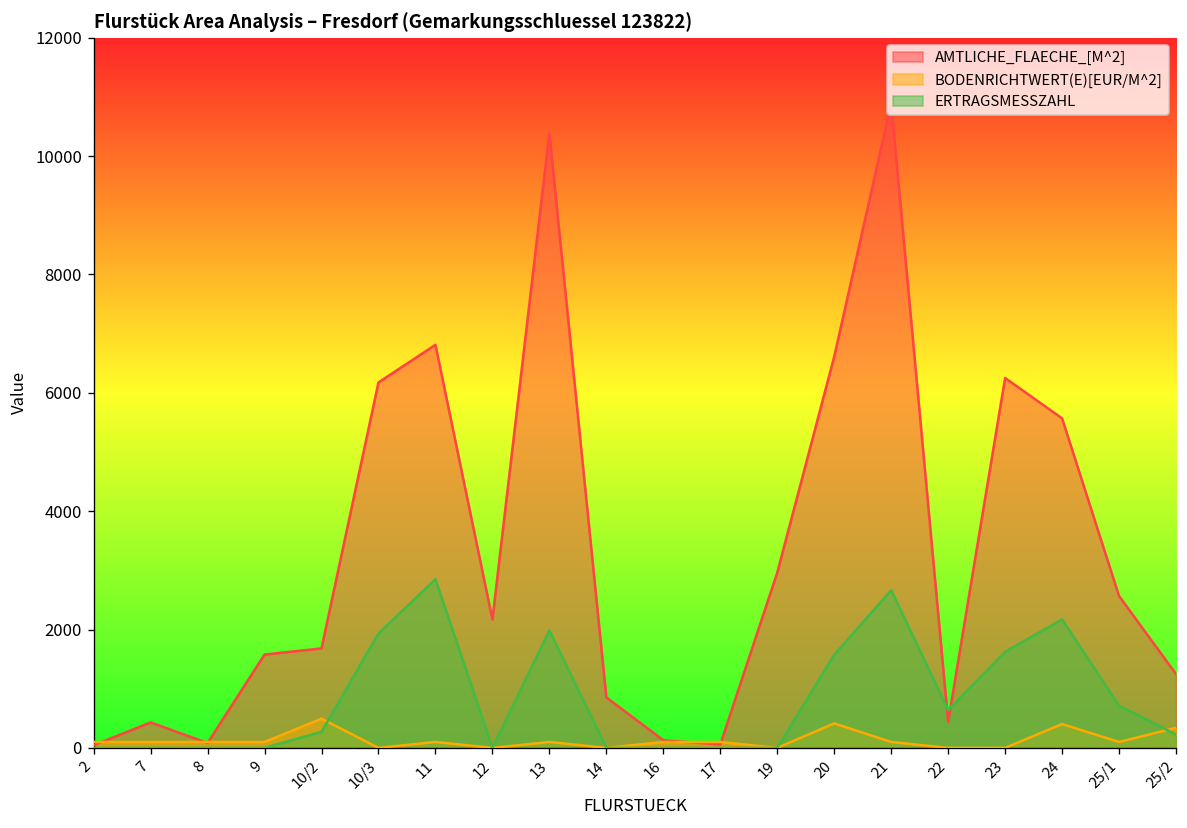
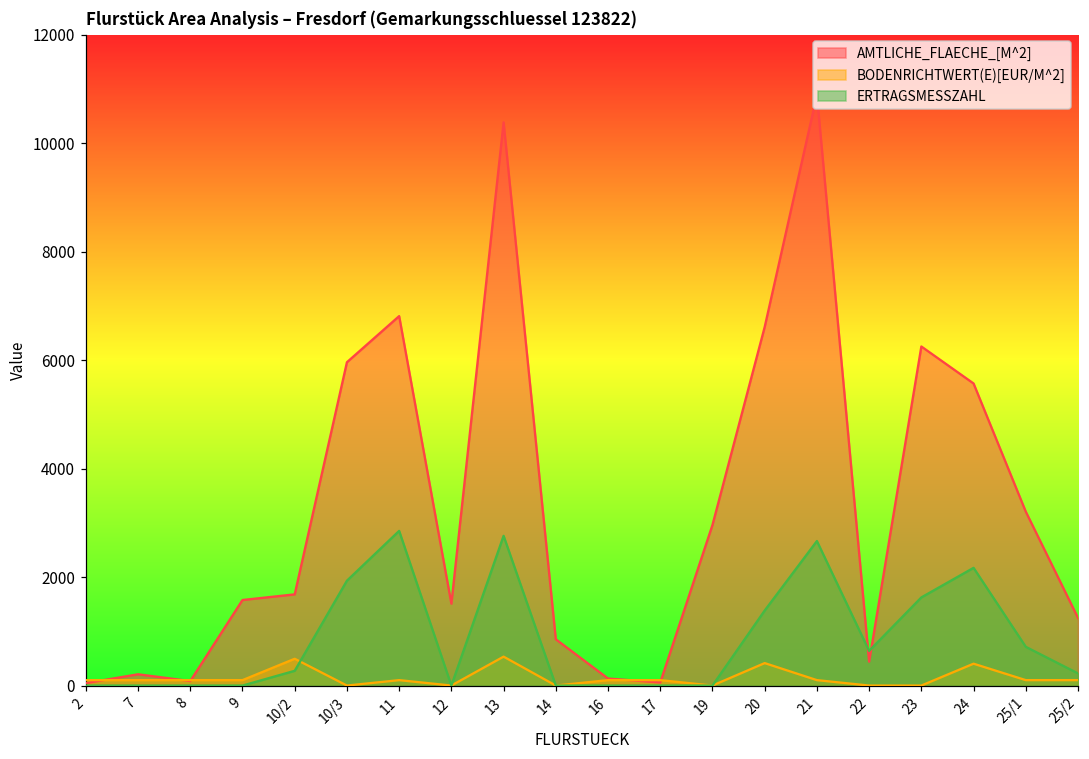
AMTLICHE_FLAECHE_[M^2], 7: 400 -> 200
AMTLICHE_FLAECHE_[M^2], 10/3: 6200 -> 6000
AMTLICHE_FLAECHE_[M^2], 12: 2200 -> 1500
BODENRICHTWERT(E)[EUR/M^2], 13: 100 -> 500
ERTRAGSMESSZAHL, 13: 2000 -> 2800
ERTRAGSMESSZAHL, 20: 1600 -> 1400
AMTLICHE_FLAECHE_[M^2], 25/1: 2600 -> 3200
BODENRICHTWERT(E)[EUR/M^2], 25/2: 300 -> 100
